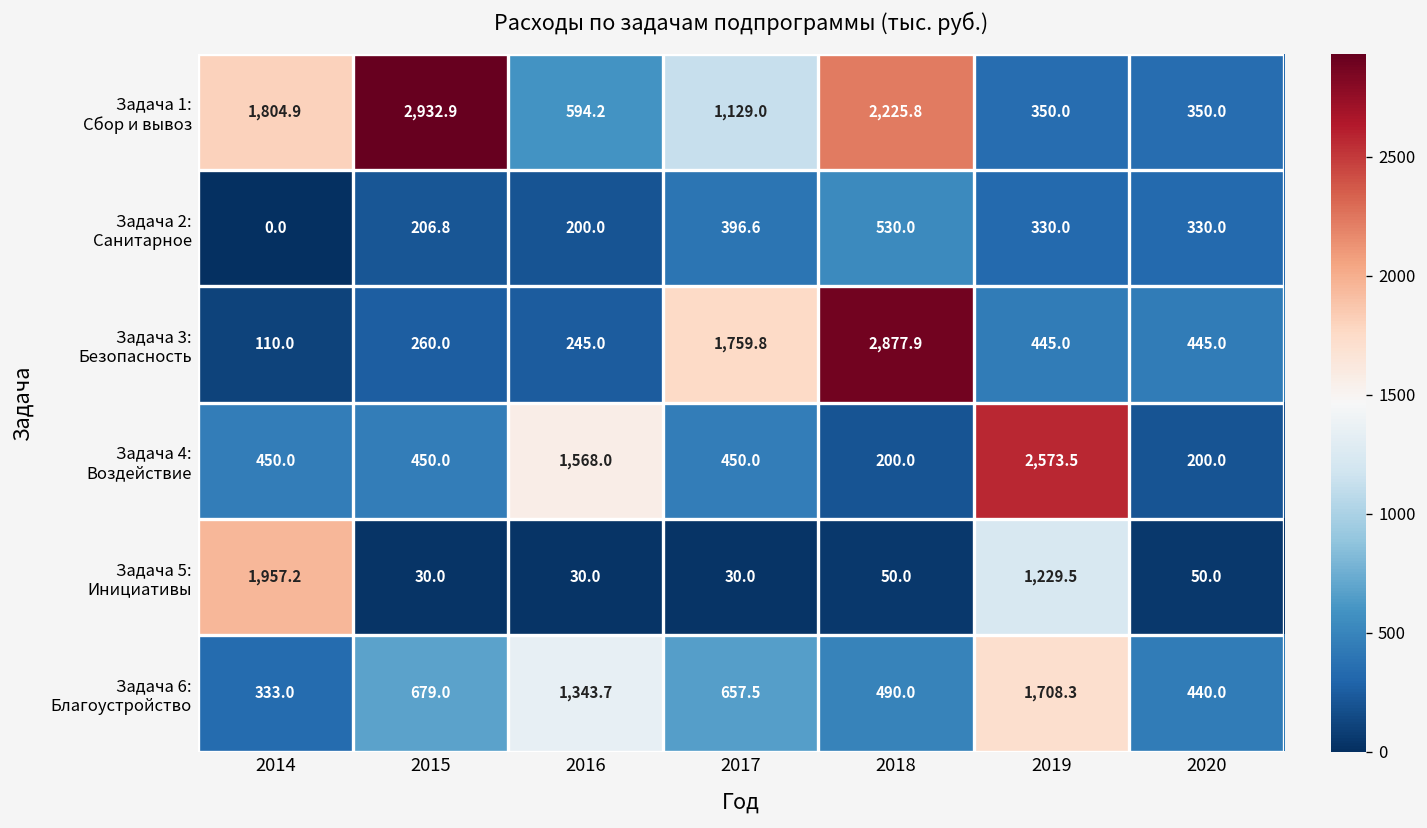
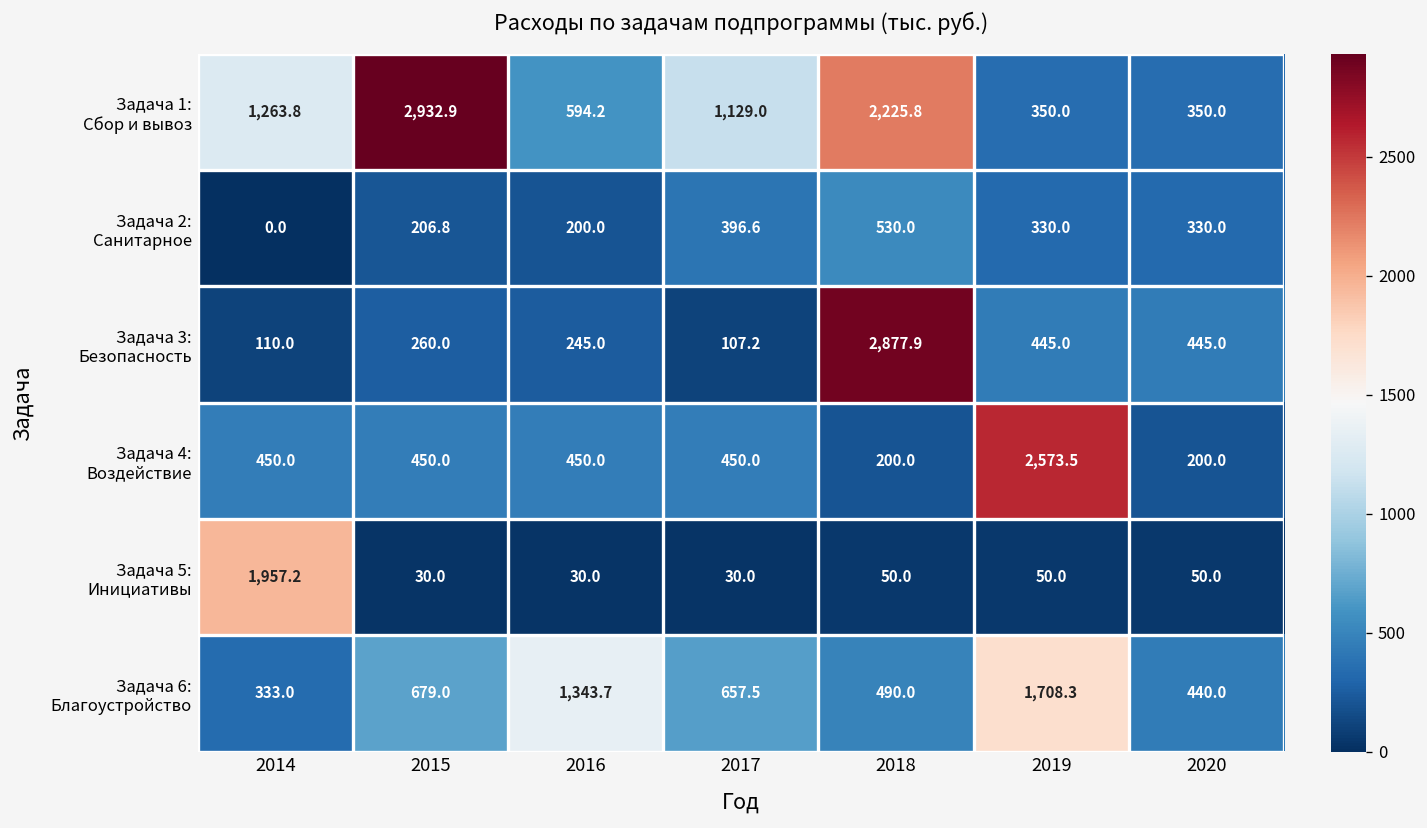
Задача 1: Сбор и вывоз, 2014: 1,804.9 -> 1,263.8
Задача 3: Безопасность, 2017: 1,759.8 -> 107.2
Задача 4: Воздействие, 2016: 1,568.0 -> 450.0
Задача 5: Инициативы, 2019: 1,229.5 -> 50.0
